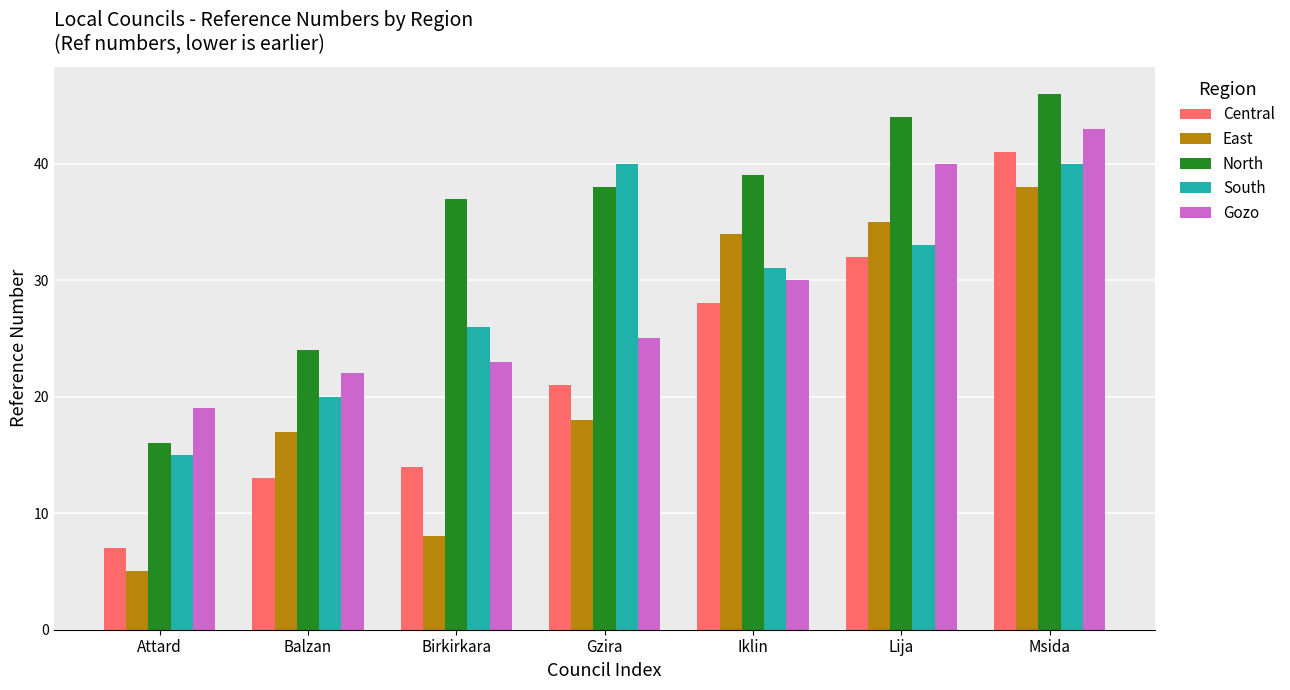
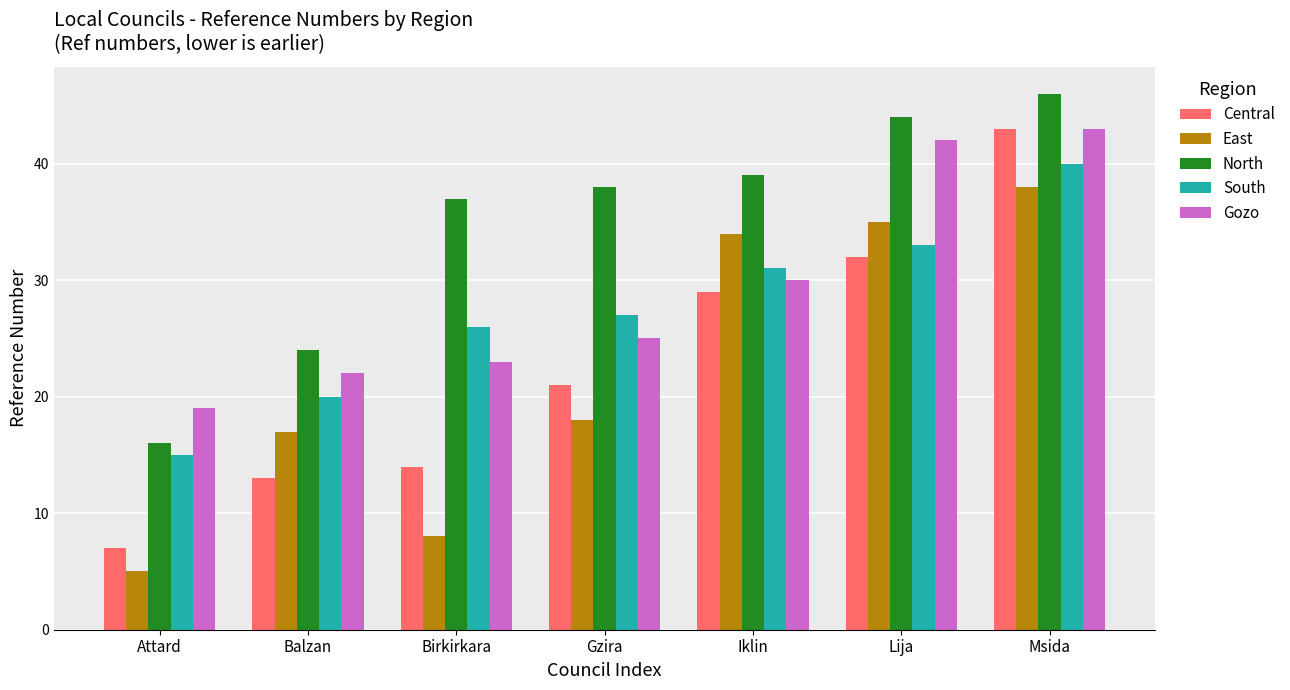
South, Gzira: 40 -> 27
Central, Iklin: 28 -> 29
Gozo, Lija: 40 -> 42
Central, Msida: 41 -> 43
